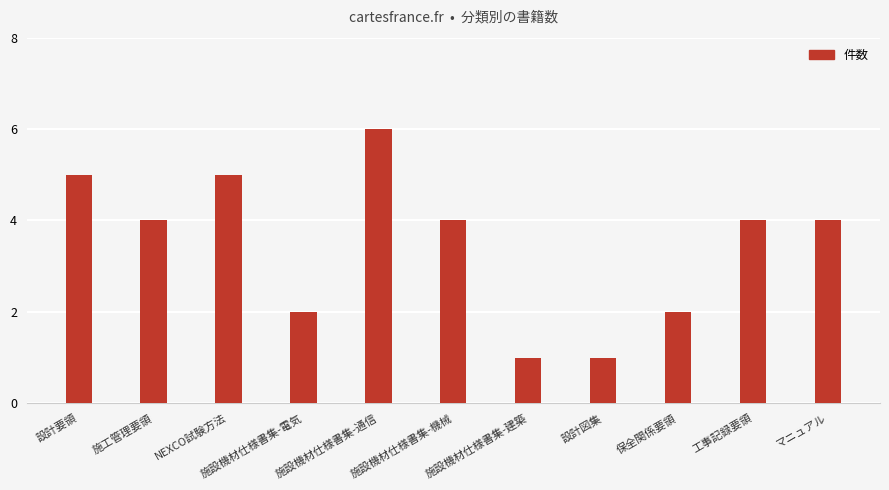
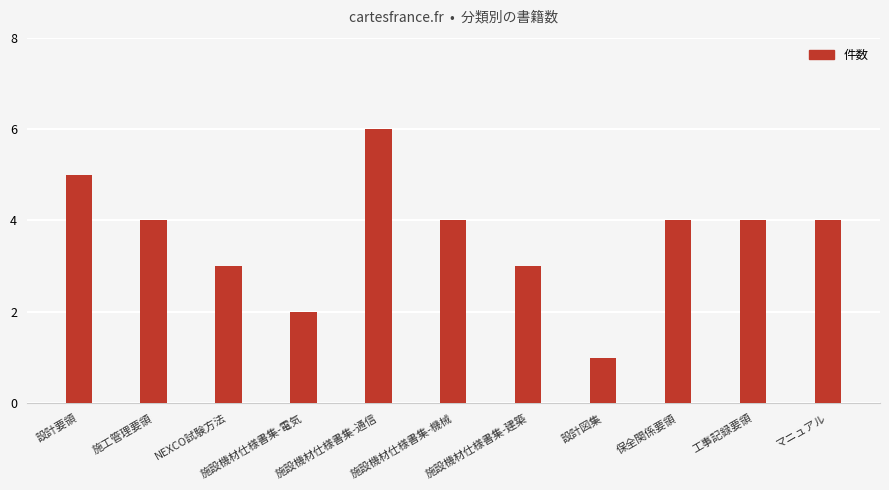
NEXCO試験方法: 5 -> 3
施設機材仕様書集-建築: 1 -> 3
保全関係要領: 2 -> 4
